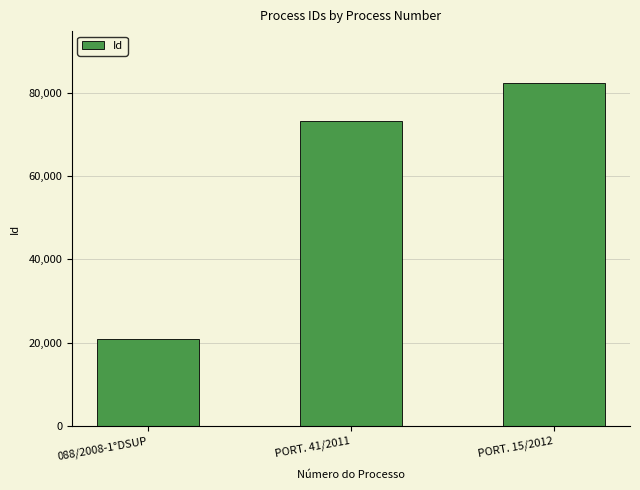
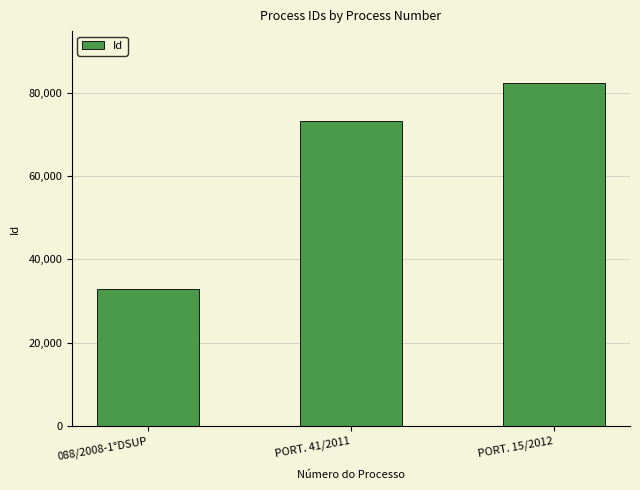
088/2008-1°DSUP: 21,000 -> 33,000
